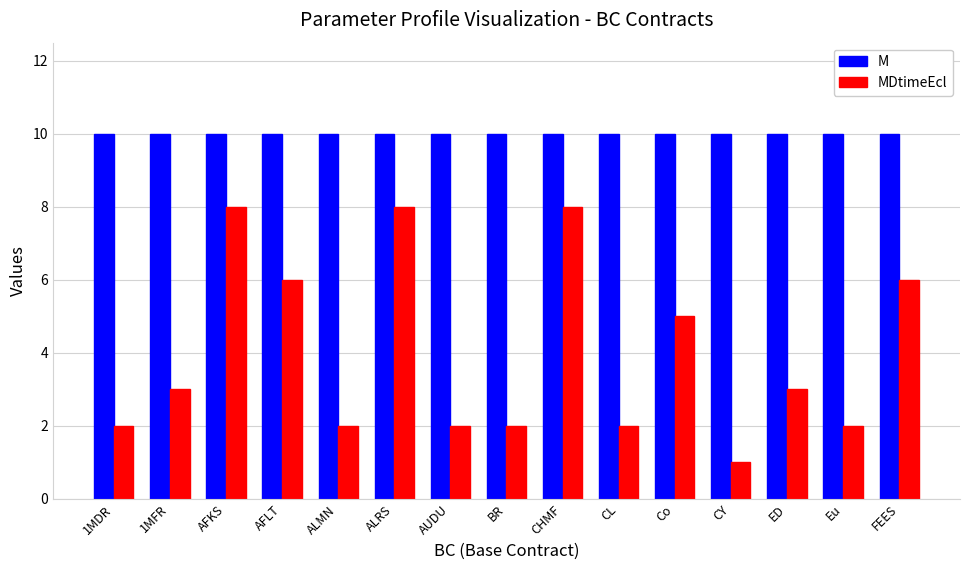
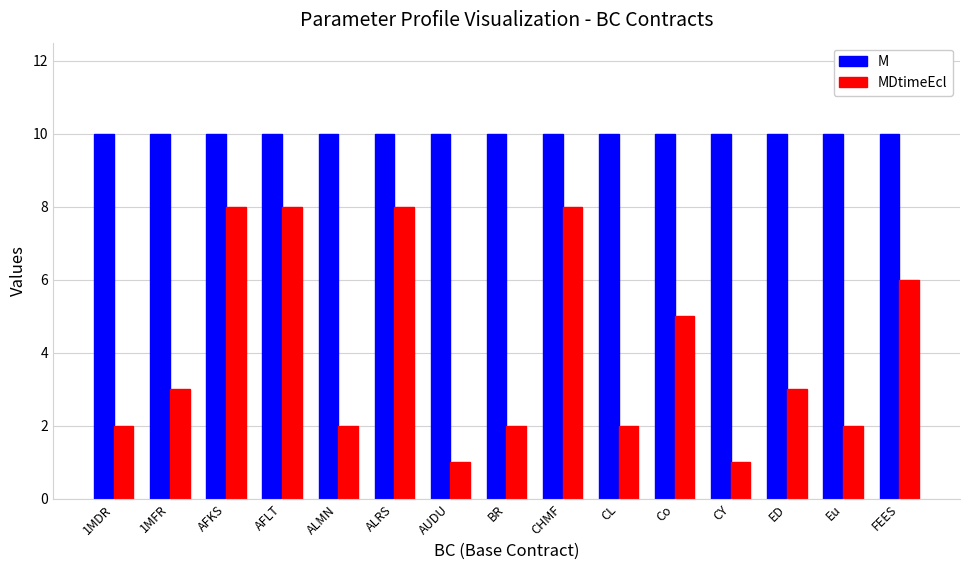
MDtimeEcl, AFLT: 6 -> 8
MDtimeEcl, AUDU: 2 -> 1
